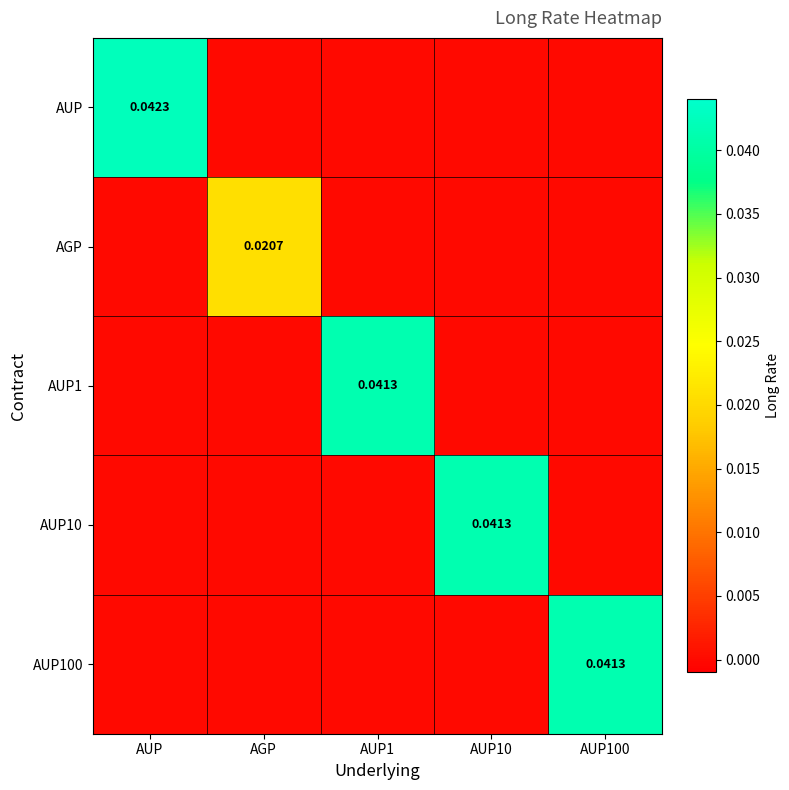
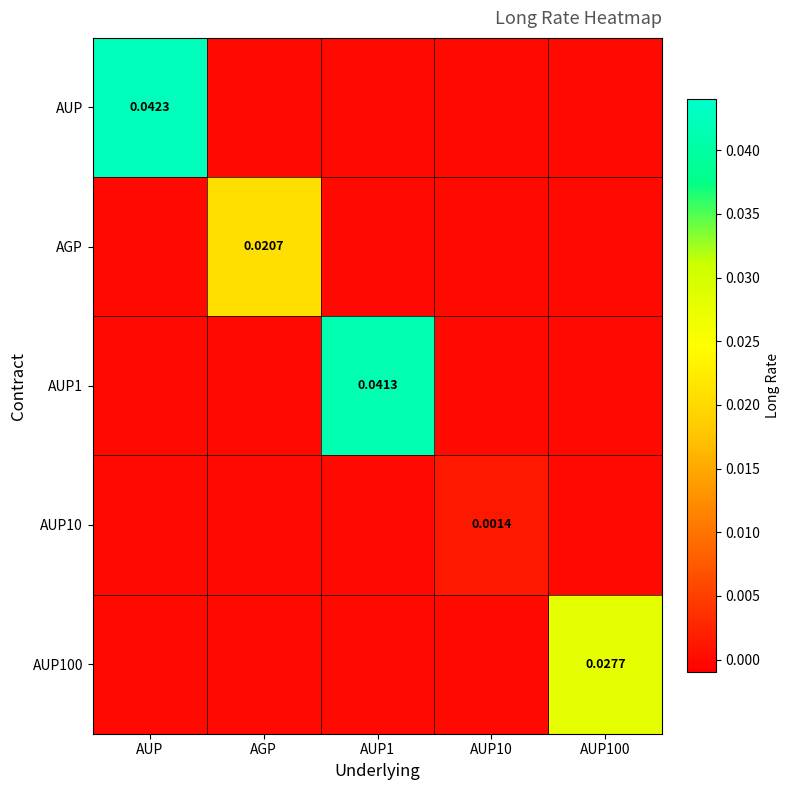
AUP10, AUP10: 0.0413 -> 0.0014
AUP100, AUP100: 0.0413 -> 0.0277
